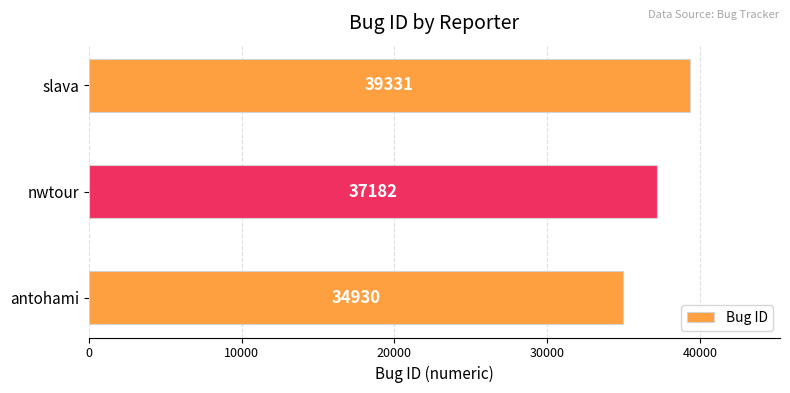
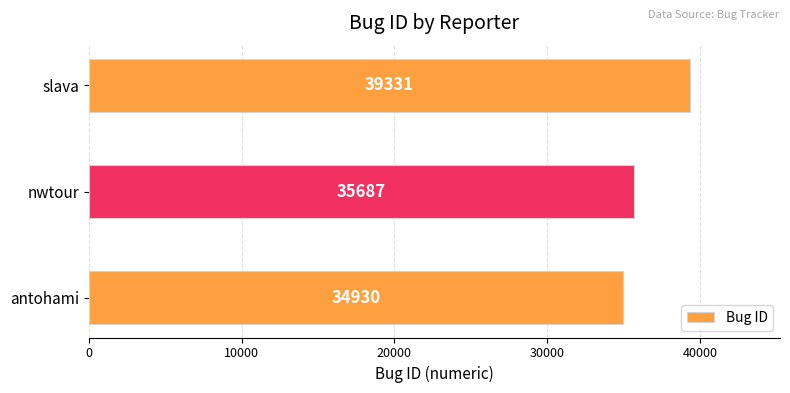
nwtour: 37182 -> 35687
